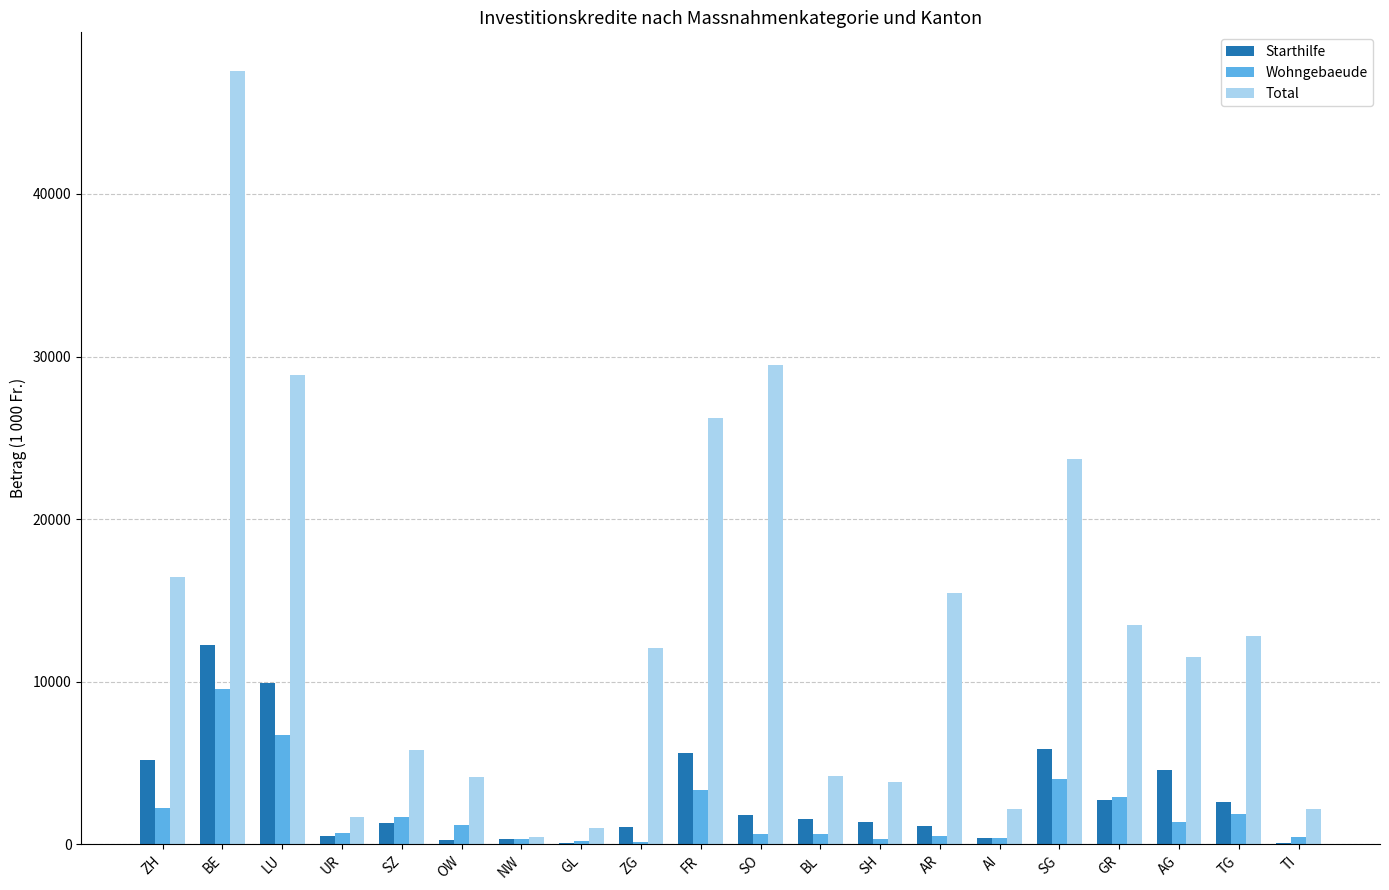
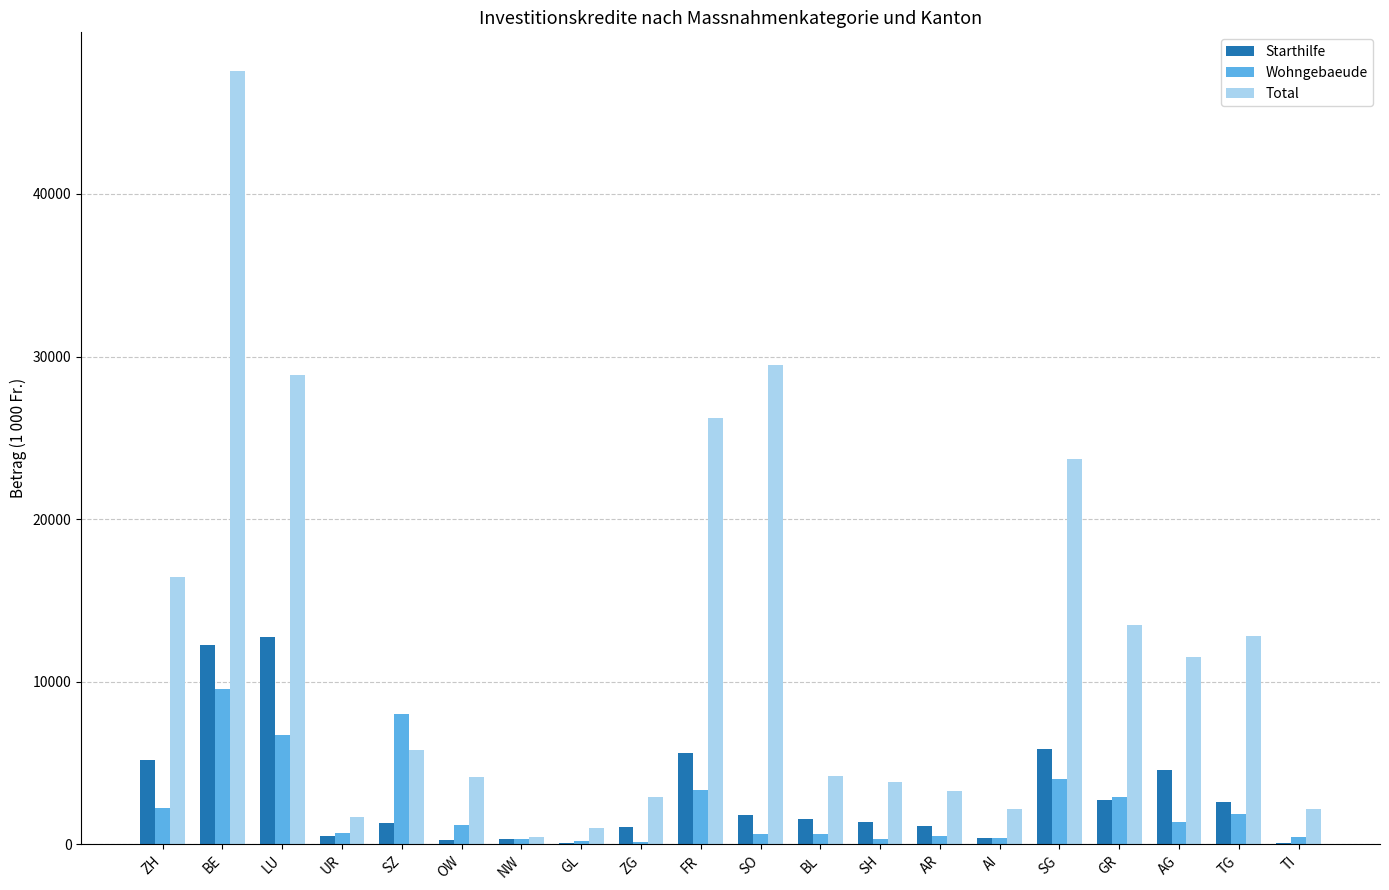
Starthilfe, LU: 9900 -> 12700
Wohngebaeude, SZ: 1700 -> 8000
Total, ZG: 12100 -> 2900
Total, AR: 15500 -> 3300
